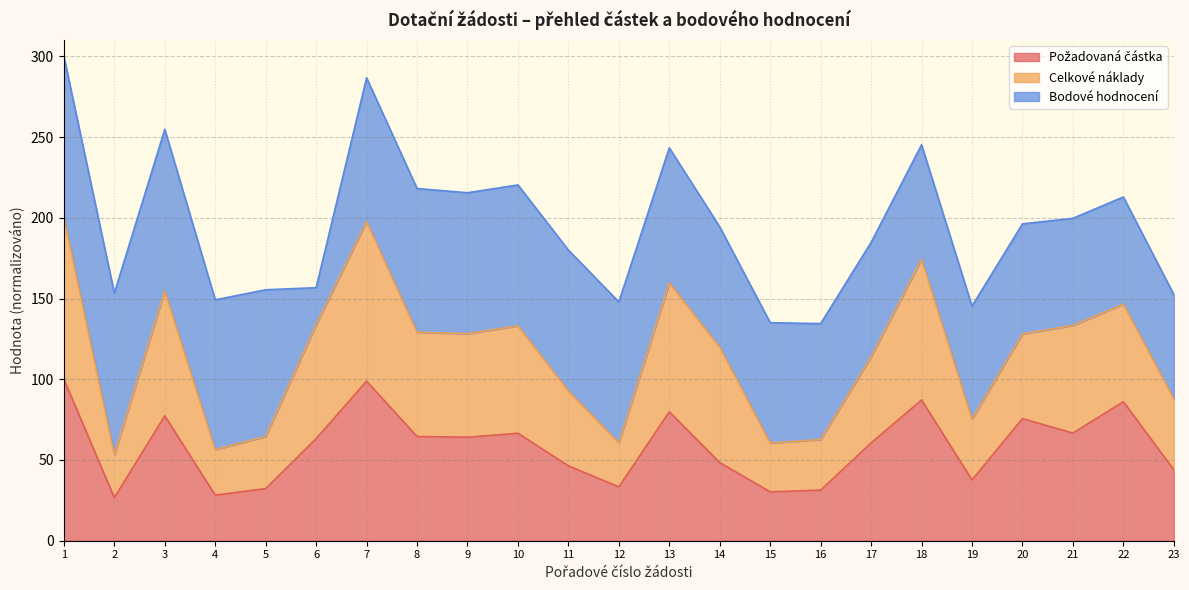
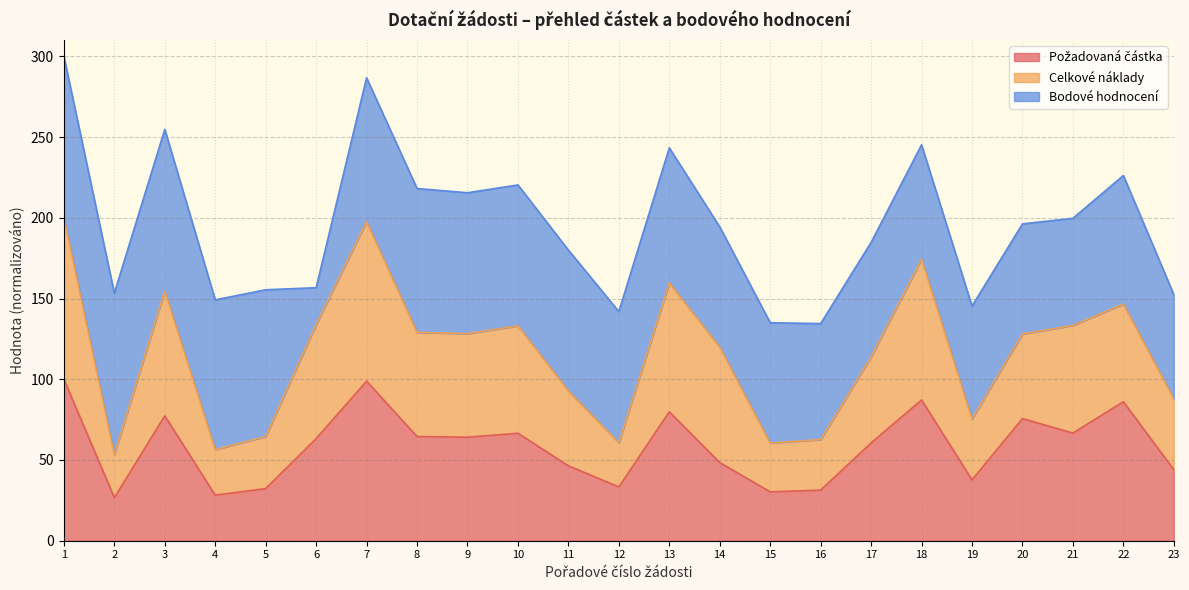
Bodové hodnocení, 12: 87 -> 81
Bodové hodnocení, 22: 66 -> 80
